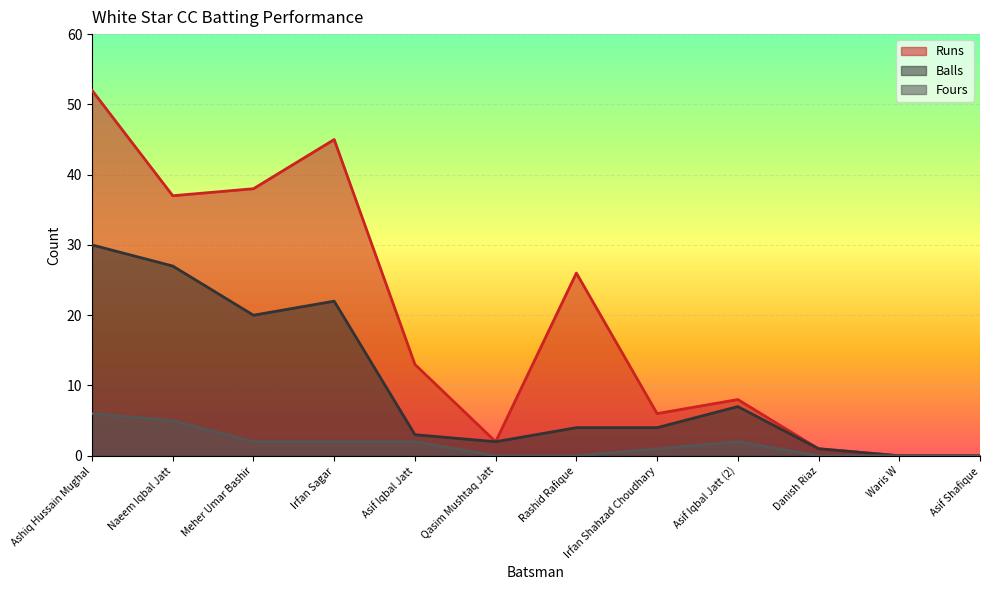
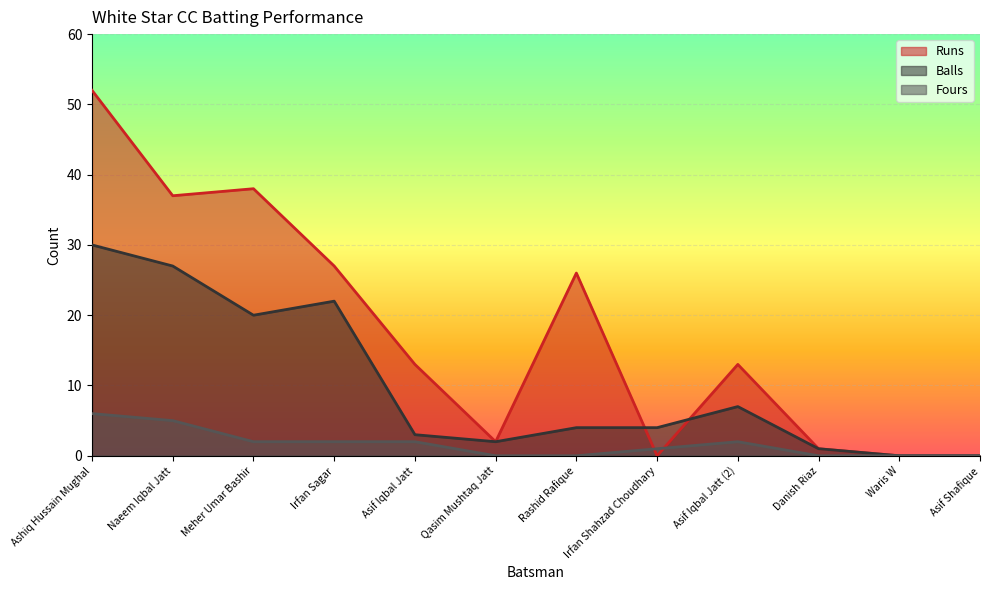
Runs, Irfan Sagar: 45 -> 27
Runs, Irfan Shahzad Choudhary: 6 -> 0
Runs, Asif Iqbal Jatt (2): 8 -> 13
